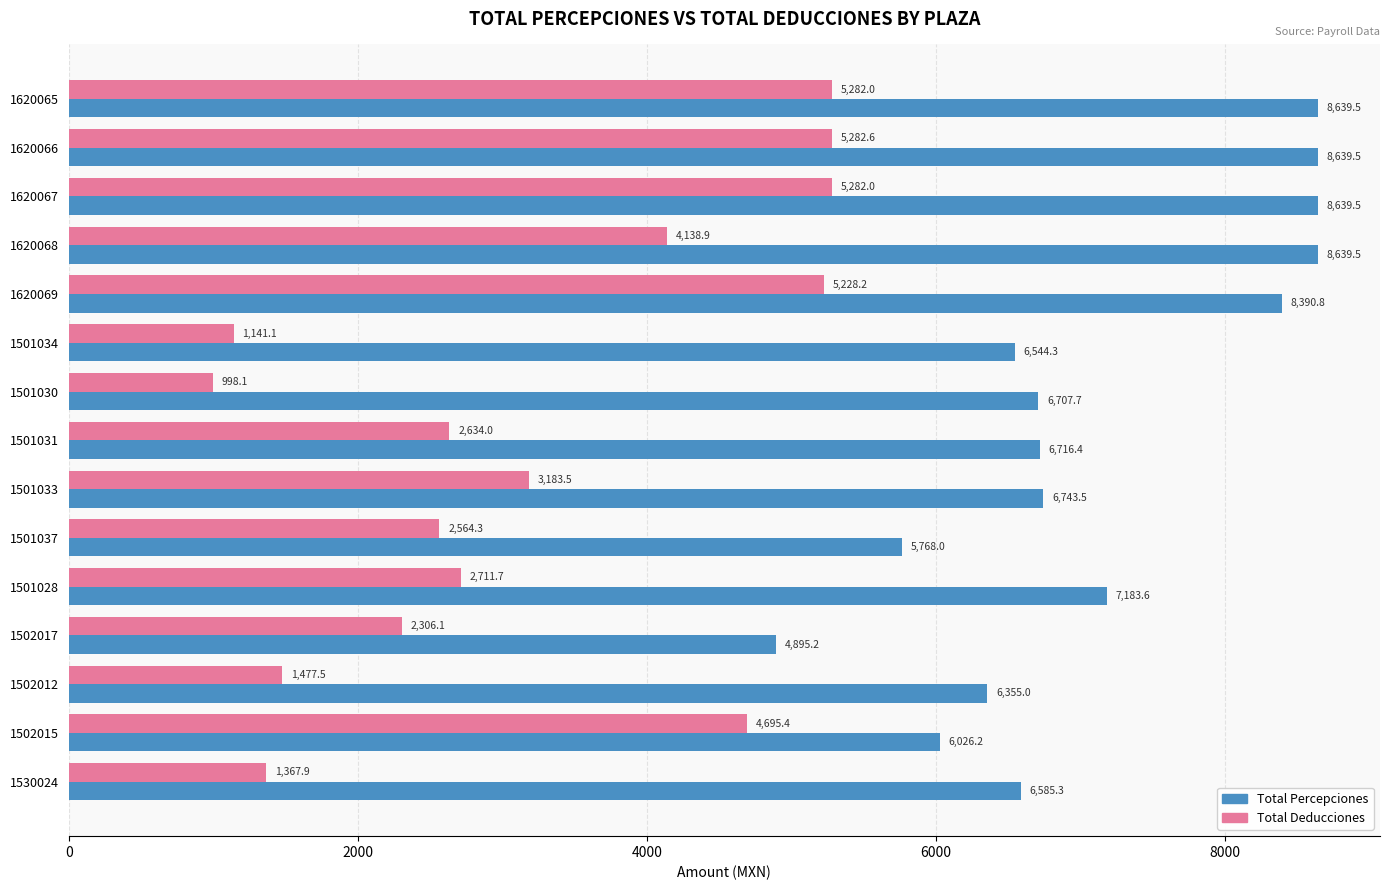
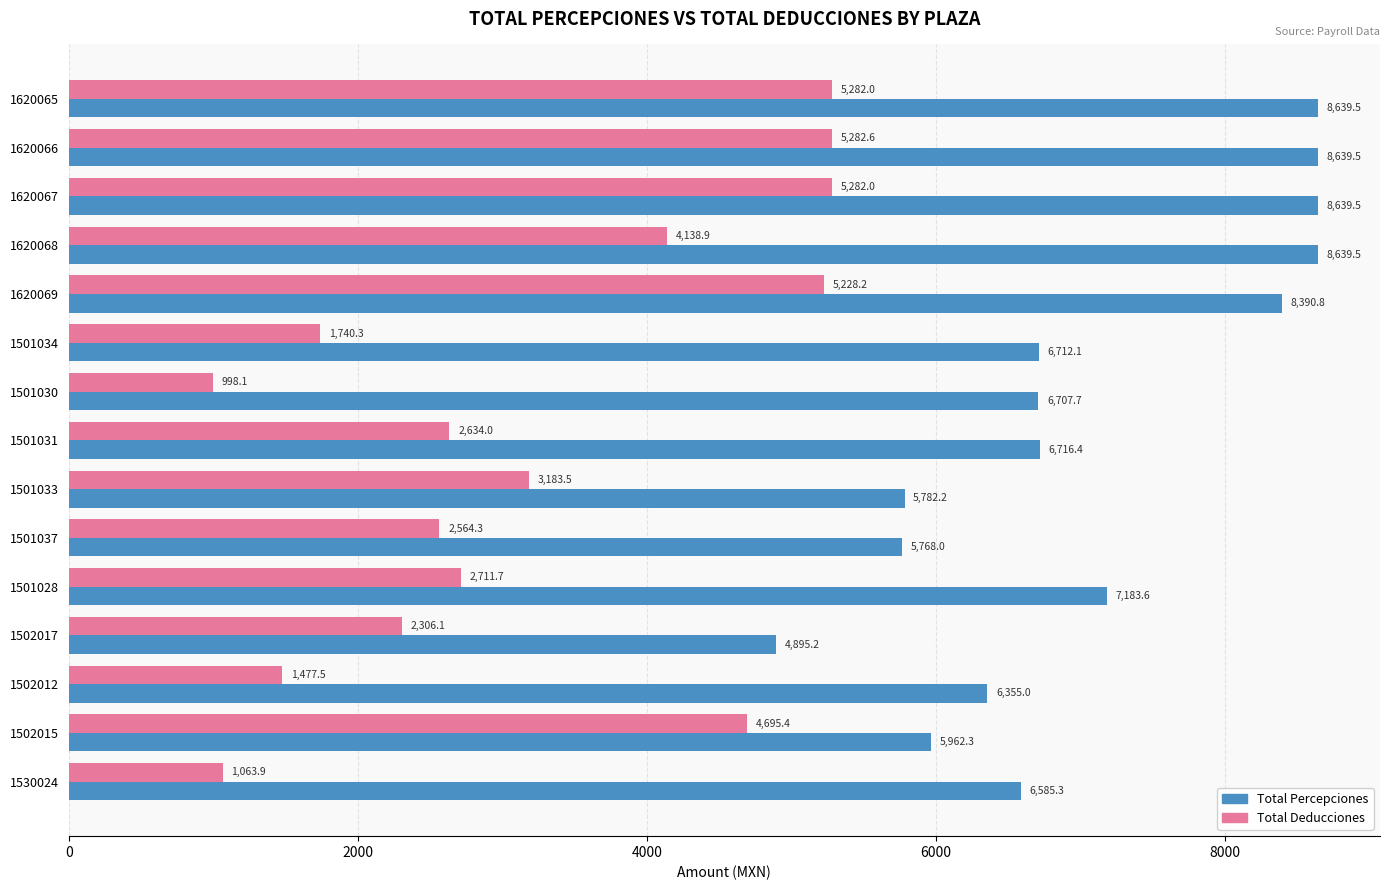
Total Deducciones, 1501034: 1,141.1 -> 1,740.3
Total Percepciones, 1501034: 6,544.3 -> 6,712.1
Total Percepciones, 1501033: 6,743.5 -> 5,782.2
Total Percepciones, 1502015: 6,026.2 -> 5,962.3
Total Deducciones, 1530024: 1,367.9 -> 1,063.9
